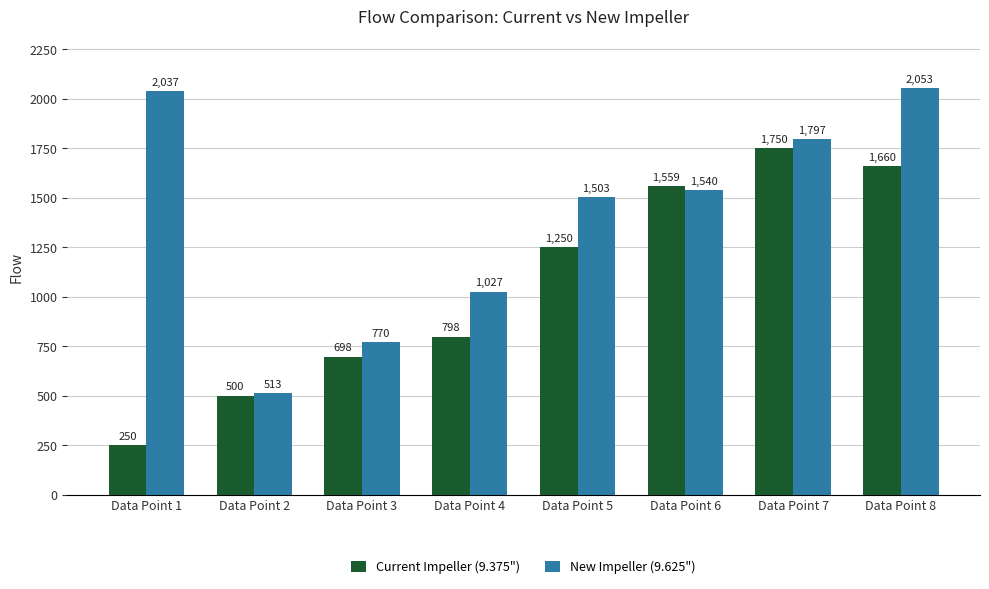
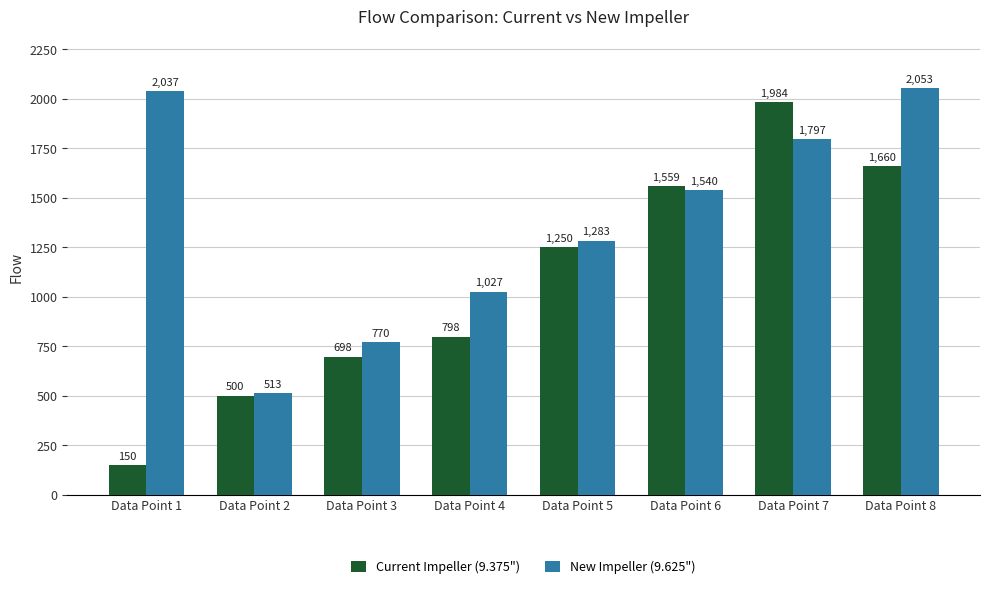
Current Impeller (9.375"), Data Point 1: 250 -> 150
New Impeller (9.625"), Data Point 5: 1,503 -> 1,283
Current Impeller (9.375"), Data Point 7: 1,750 -> 1,984
